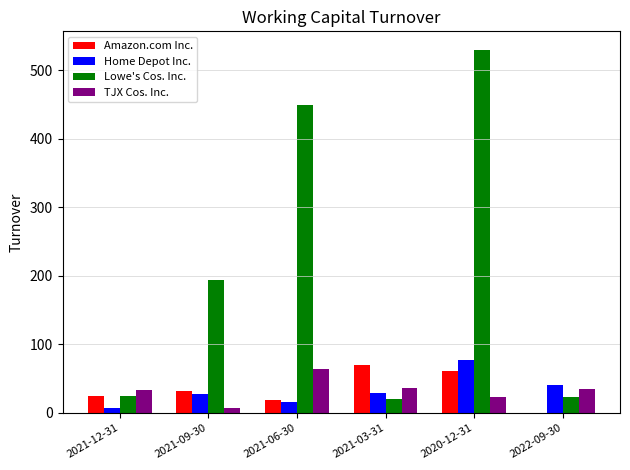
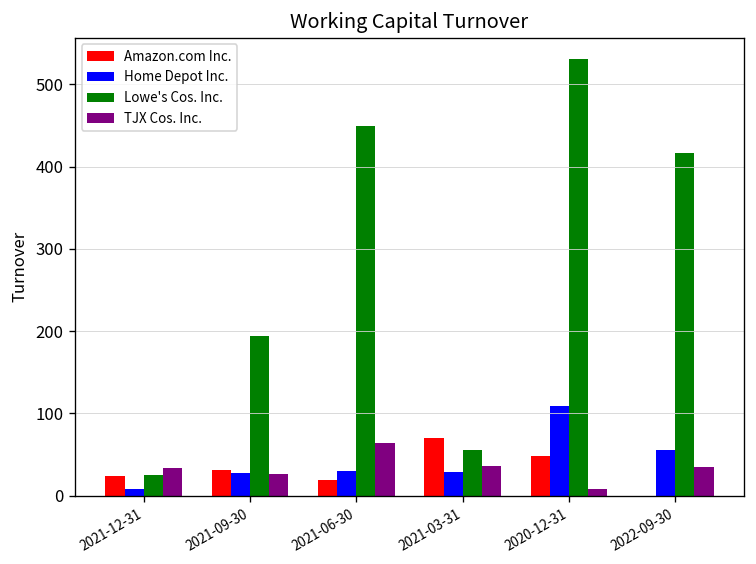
TJX Cos. Inc., 2021-09-30: 10 -> 30
Home Depot Inc., 2021-06-30: 20 -> 30
Lowe's Cos. Inc., 2021-03-31: 20 -> 50
Amazon.com Inc., 2020-12-31: 60 -> 50
Home Depot Inc., 2020-12-31: 80 -> 110
TJX Cos. Inc., 2020-12-31: 20 -> 10
Home Depot Inc., 2022-09-30: 40 -> 50
Lowe's Cos. Inc., 2022-09-30: 20 -> 420
